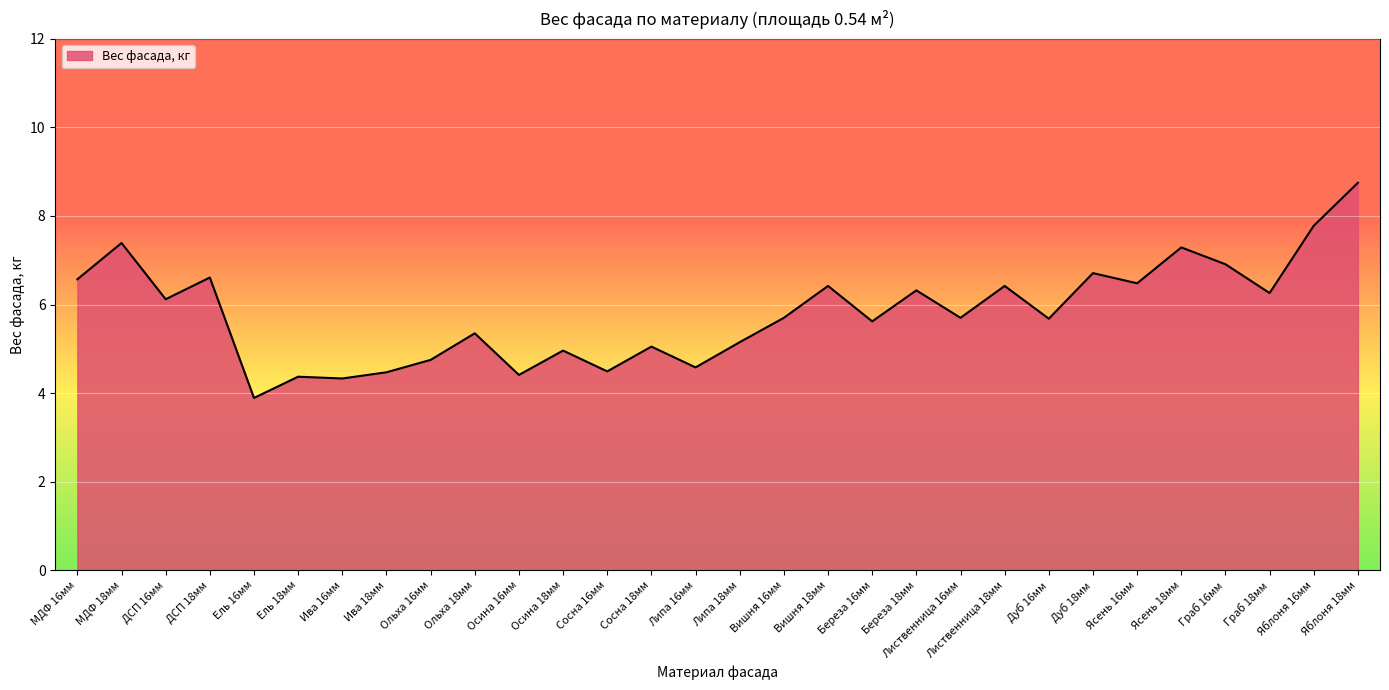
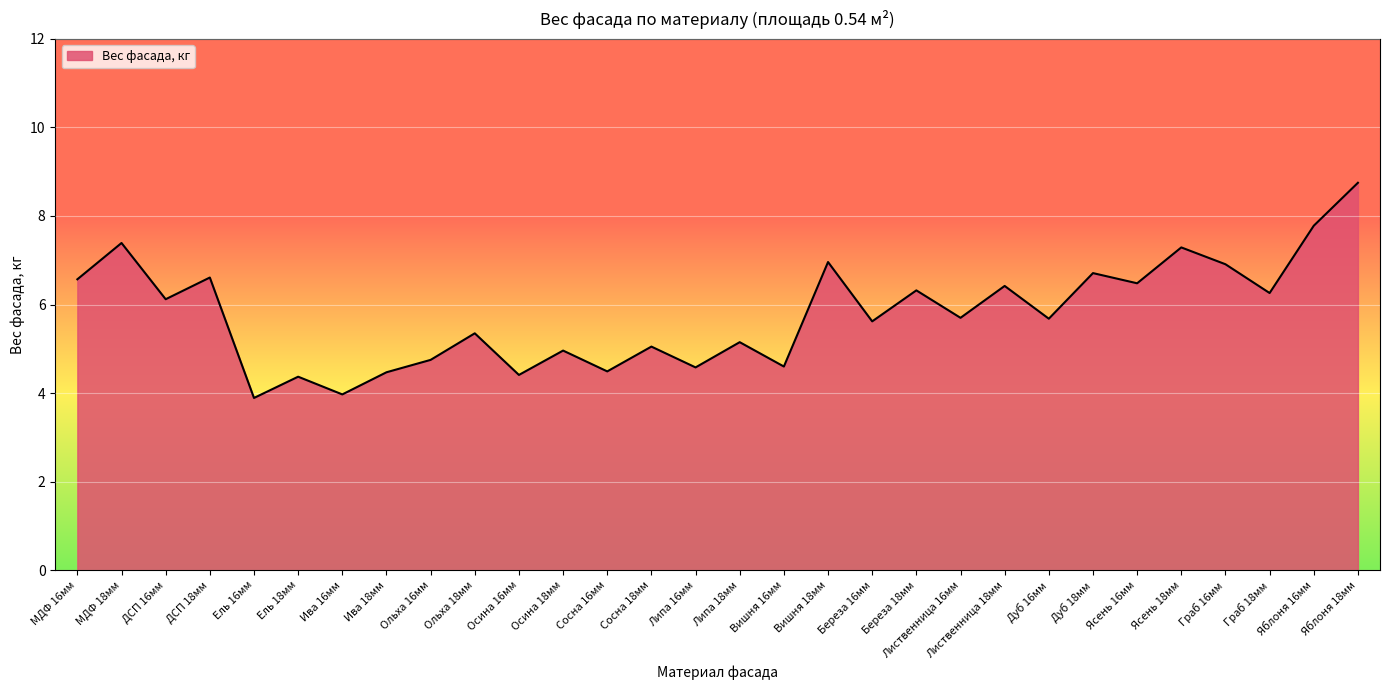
Ива 16мм: 4.3 -> 4.0
Вишня 16мм: 5.7 -> 4.6
Вишня 18мм: 6.4 -> 7.0
